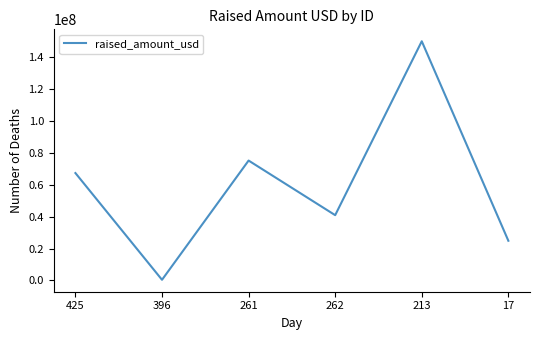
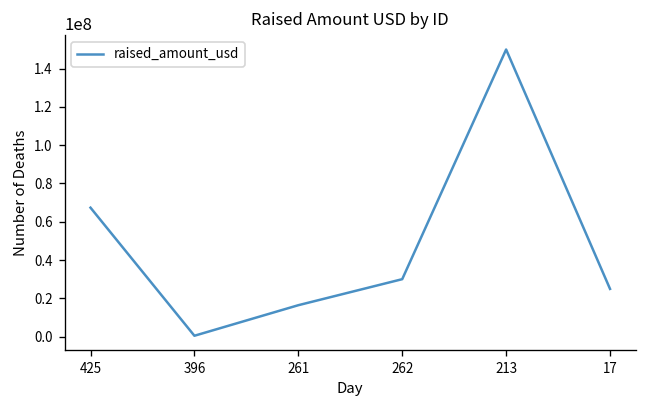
261: 75000000 -> 16000000
262: 41000000 -> 30000000
